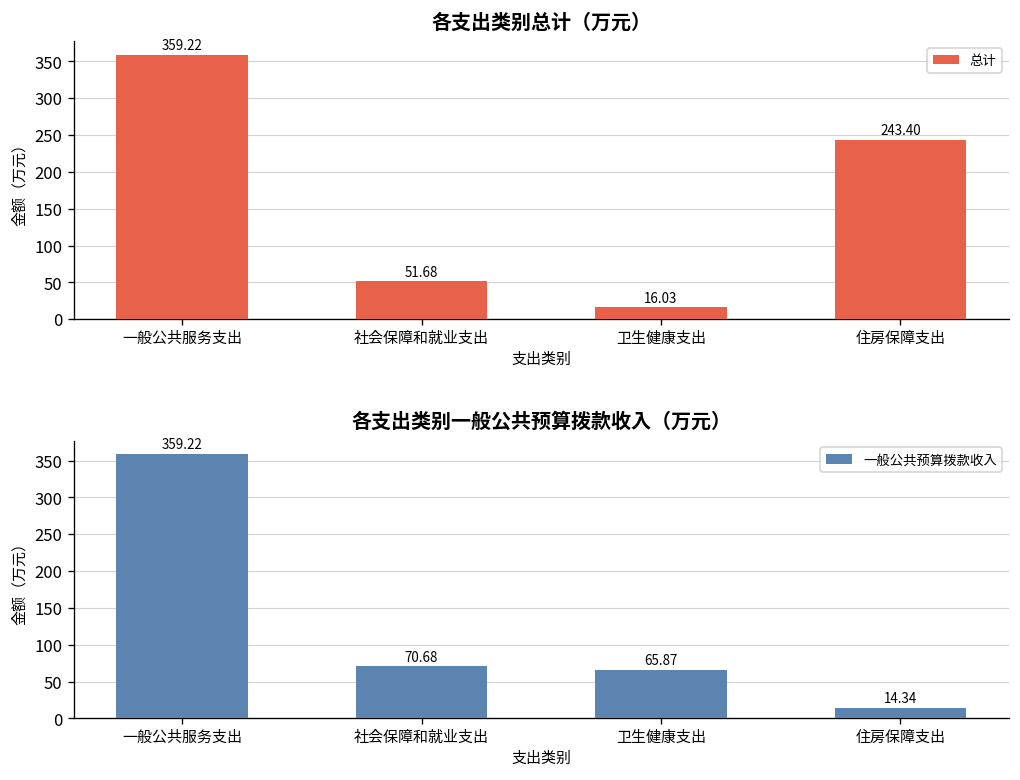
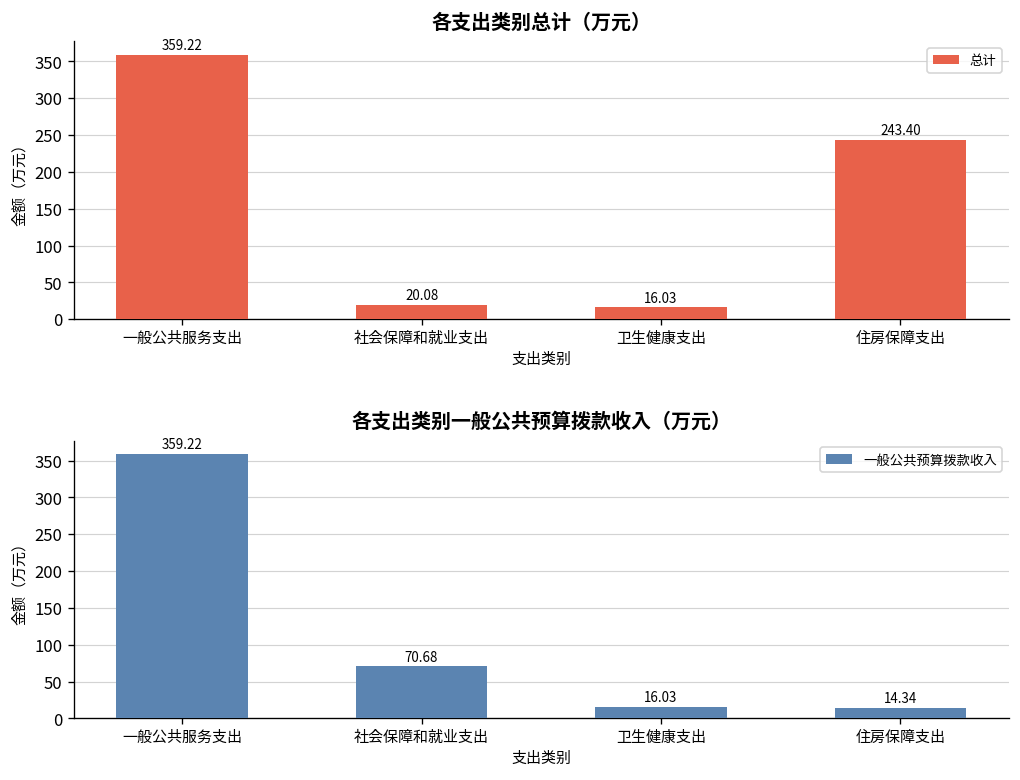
各支出类别总计（万元）, 社会保障和就业支出: 51.68 -> 20.08
各支出类别一般公共预算拨款收入（万元）, 卫生健康支出: 65.87 -> 16.03
